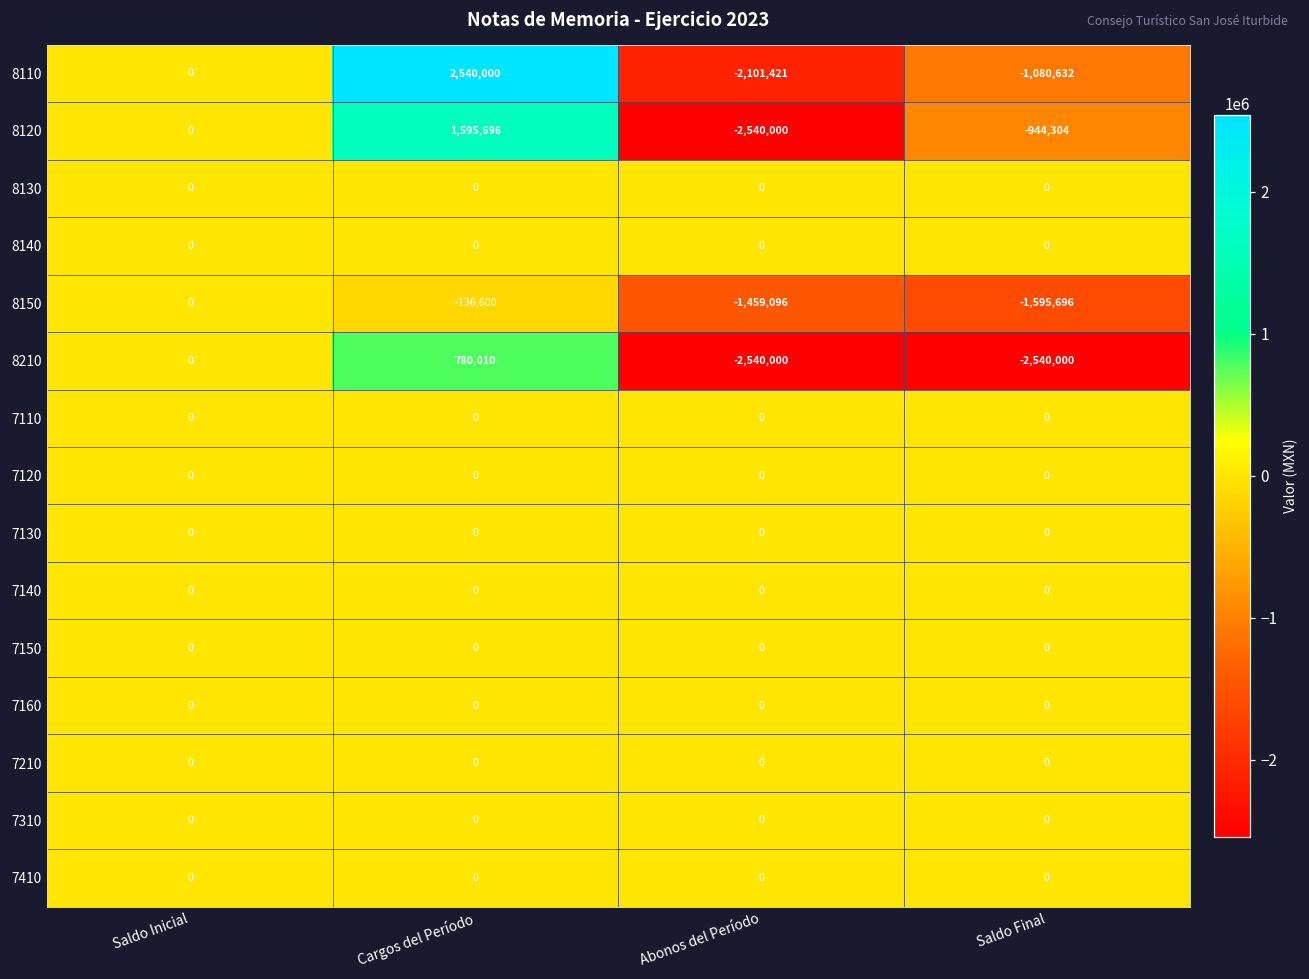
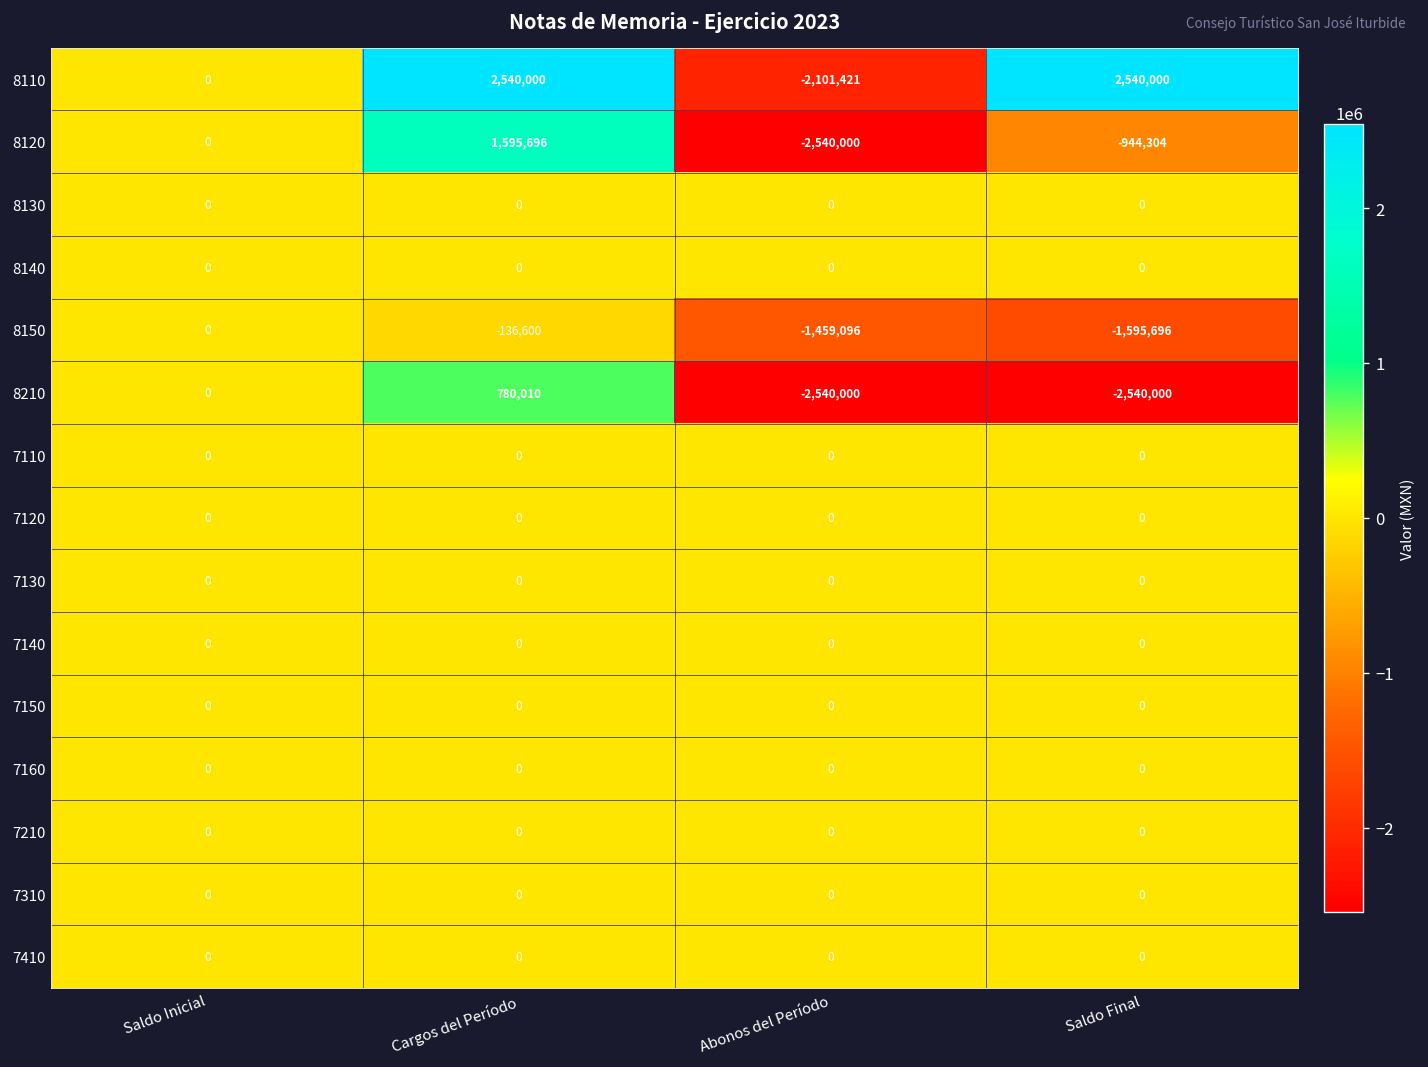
8110, Saldo Final: -1,080,632 -> 2,540,000
